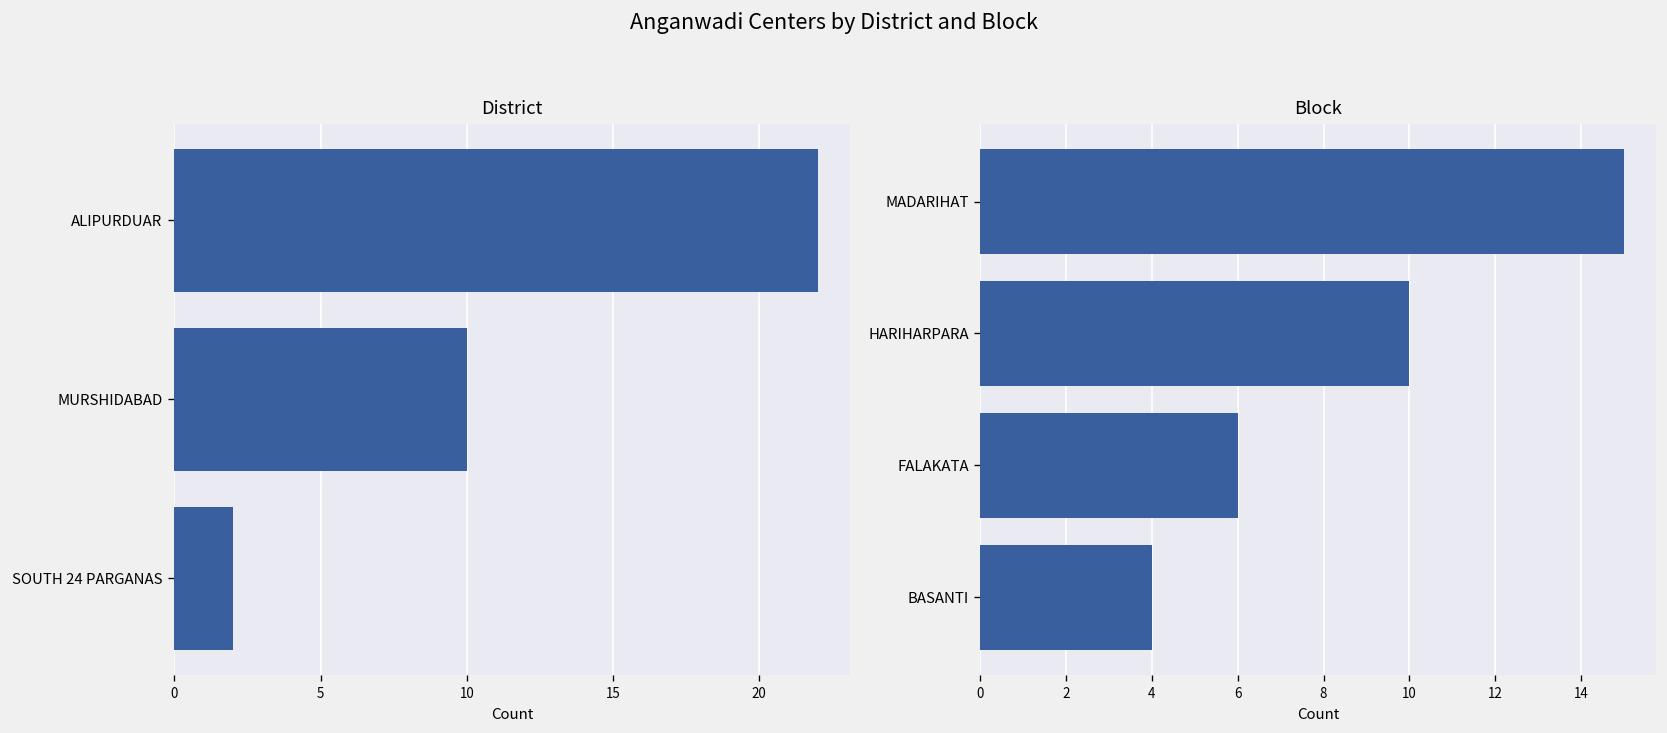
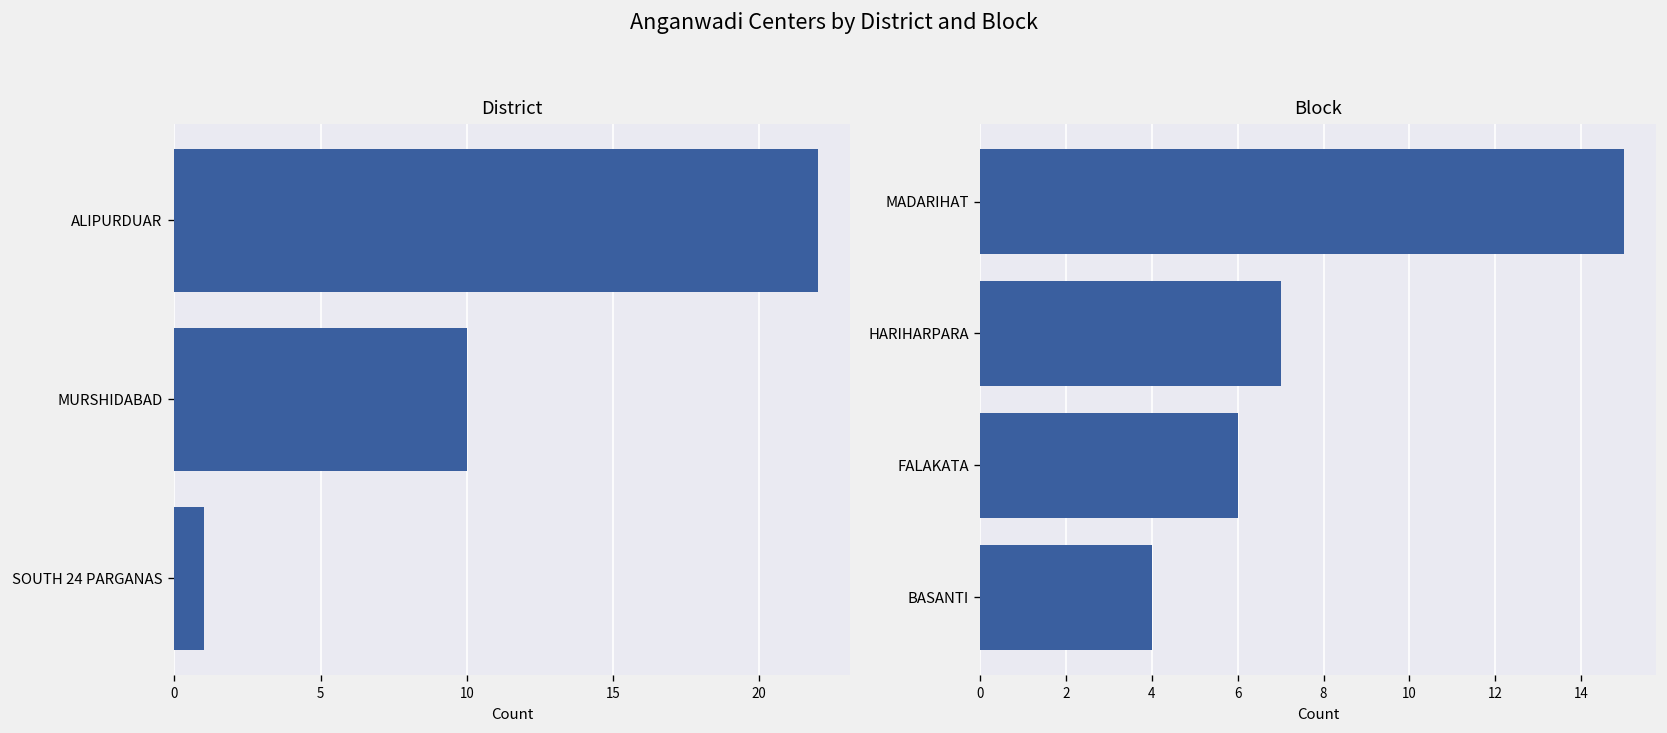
District, SOUTH 24 PARGANAS: 2 -> 1
Block, HARIHARPARA: 10 -> 7
